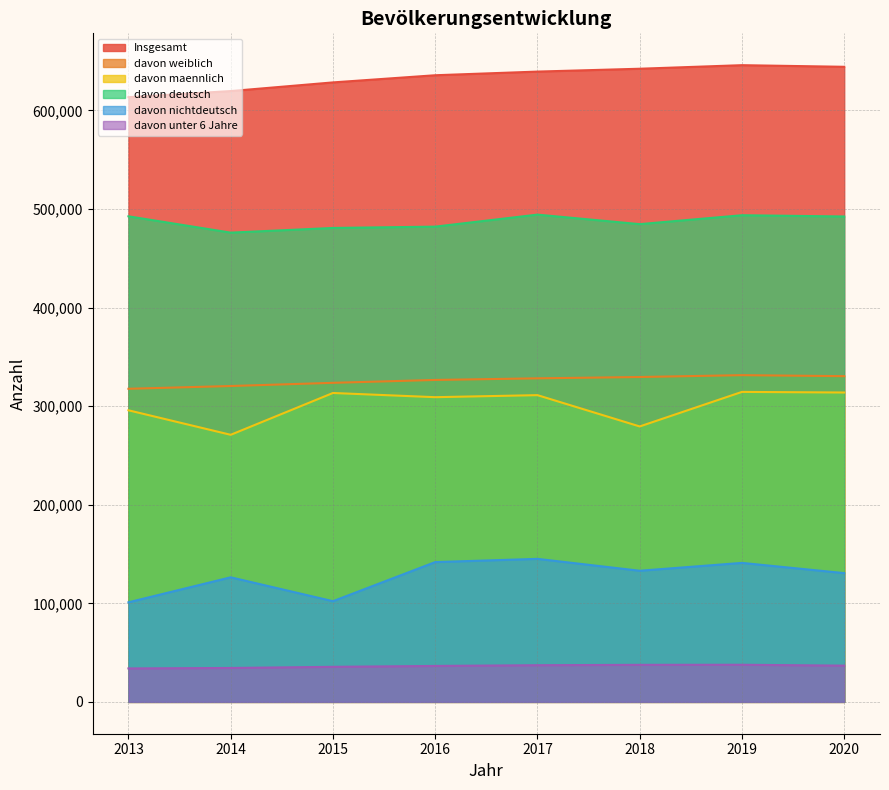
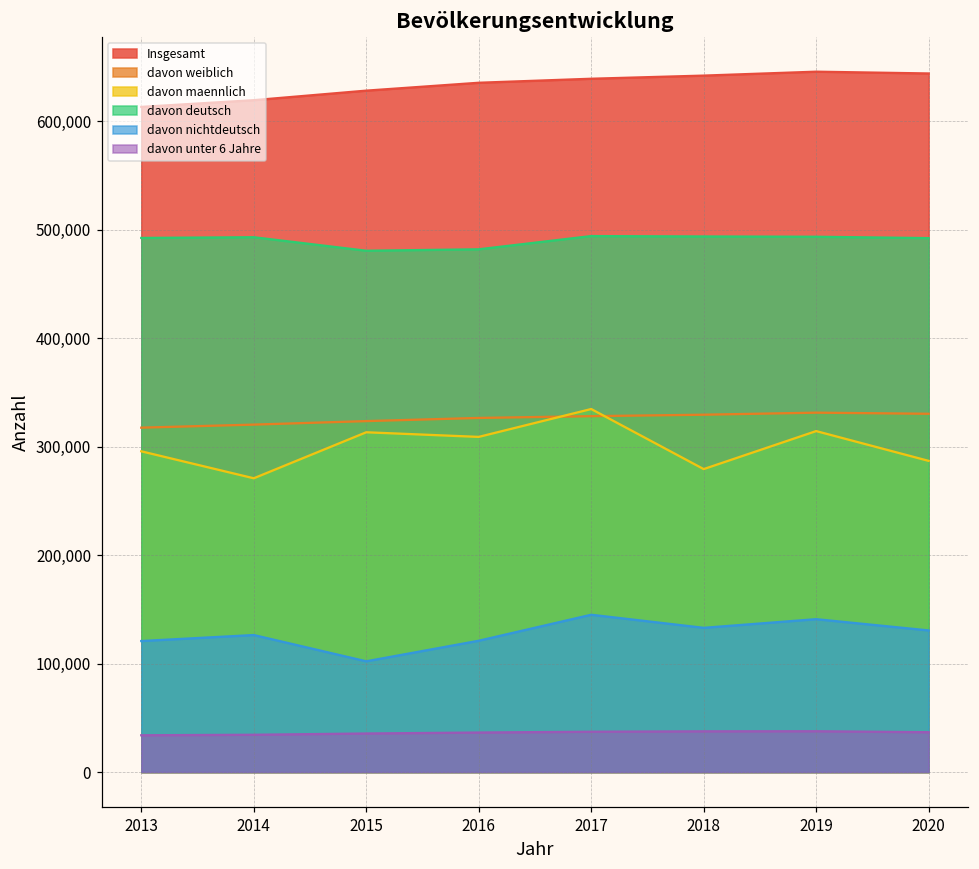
davon nichtdeutsch, 2013: 100,000 -> 120,000
davon deutsch, 2014: 480,000 -> 490,000
davon nichtdeutsch, 2016: 140,000 -> 120,000
davon maennlich, 2017: 310,000 -> 330,000
davon deutsch, 2018: 480,000 -> 490,000
davon maennlich, 2020: 310,000 -> 290,000
